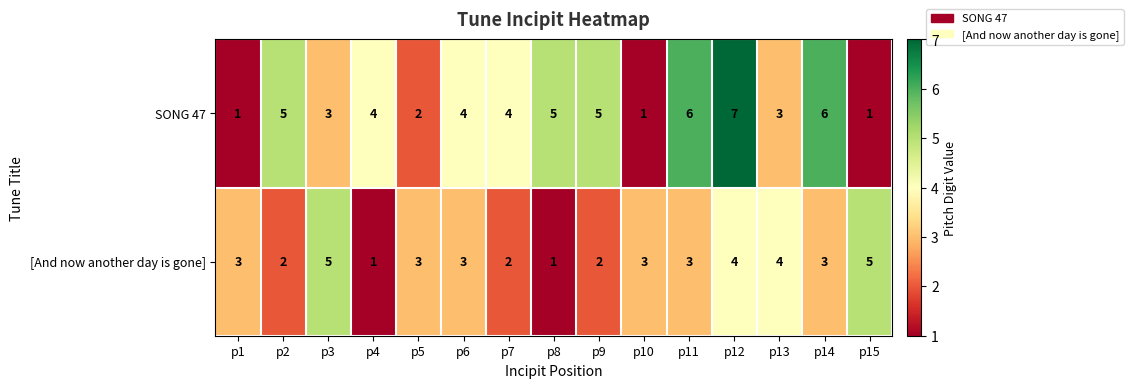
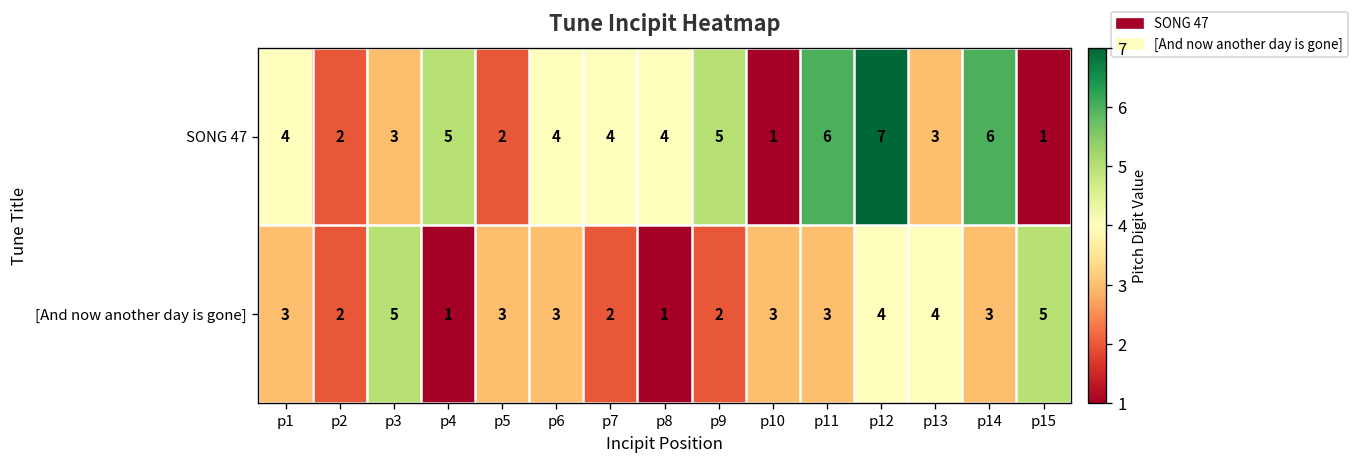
SONG 47, p1: 1 -> 4
SONG 47, p2: 5 -> 2
SONG 47, p4: 4 -> 5
SONG 47, p8: 5 -> 4
